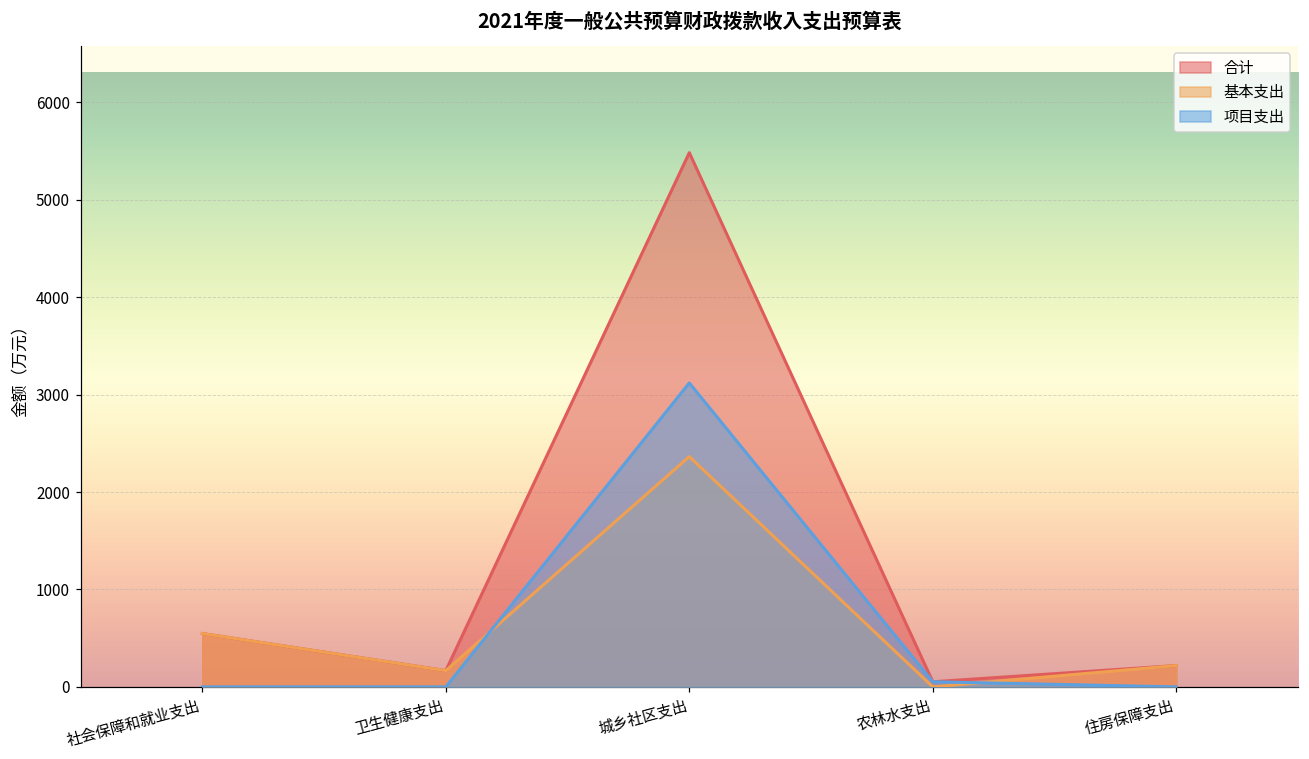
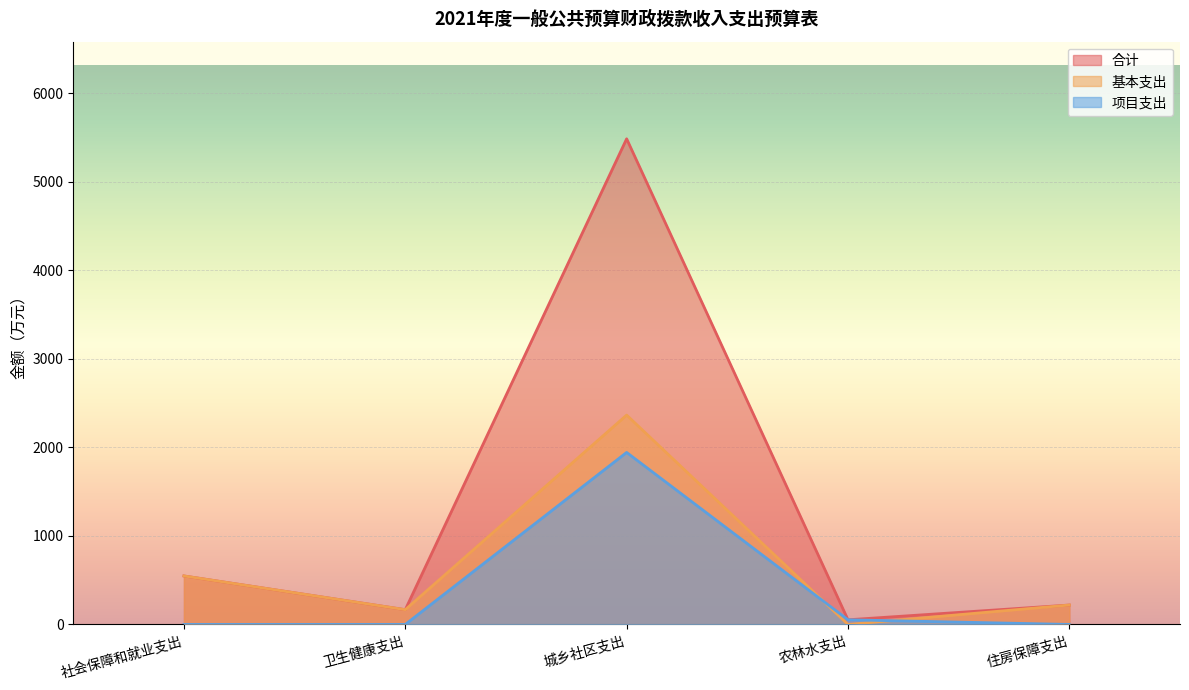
项目支出, 城乡社区支出: 3100 -> 1900
